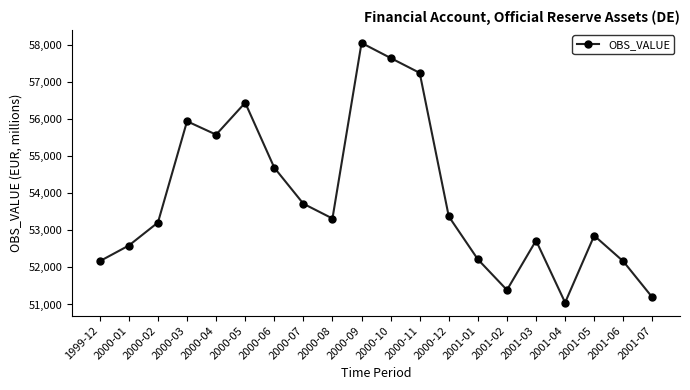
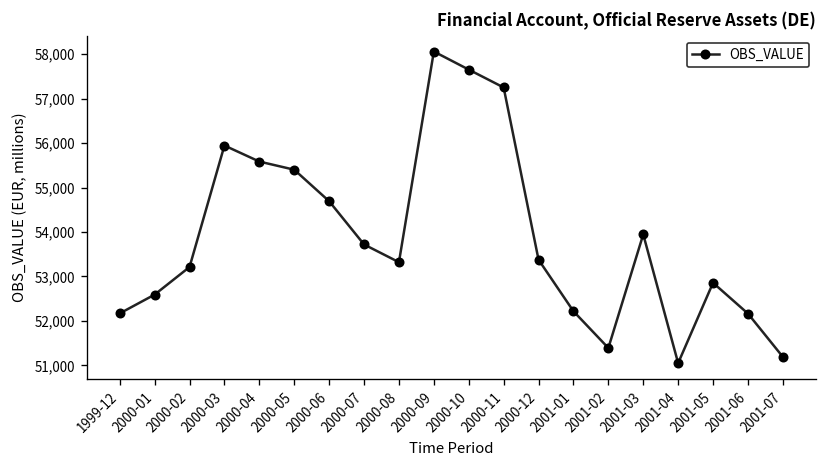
2000-05: 56,400 -> 55,400
2001-03: 52,700 -> 53,900
